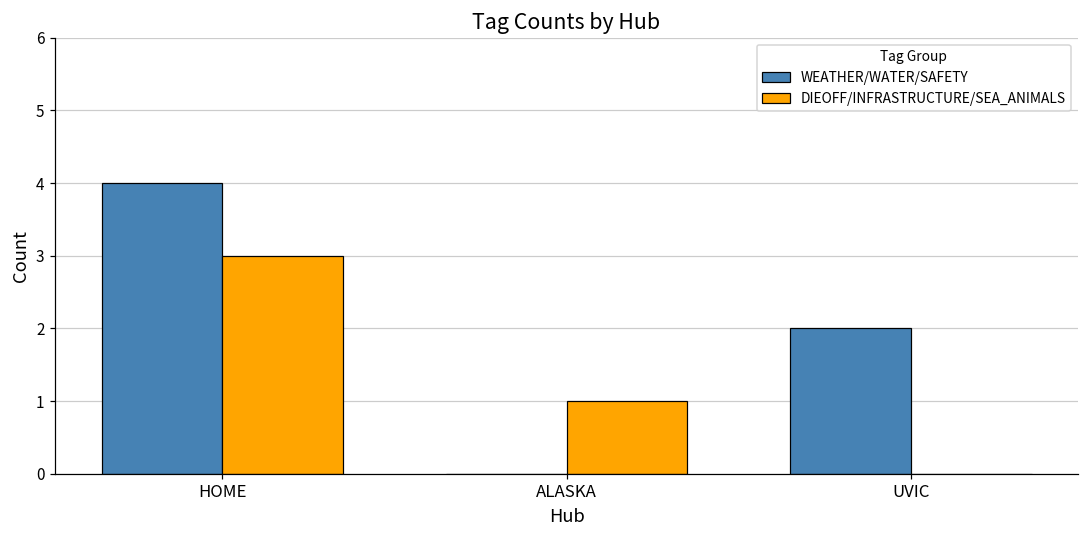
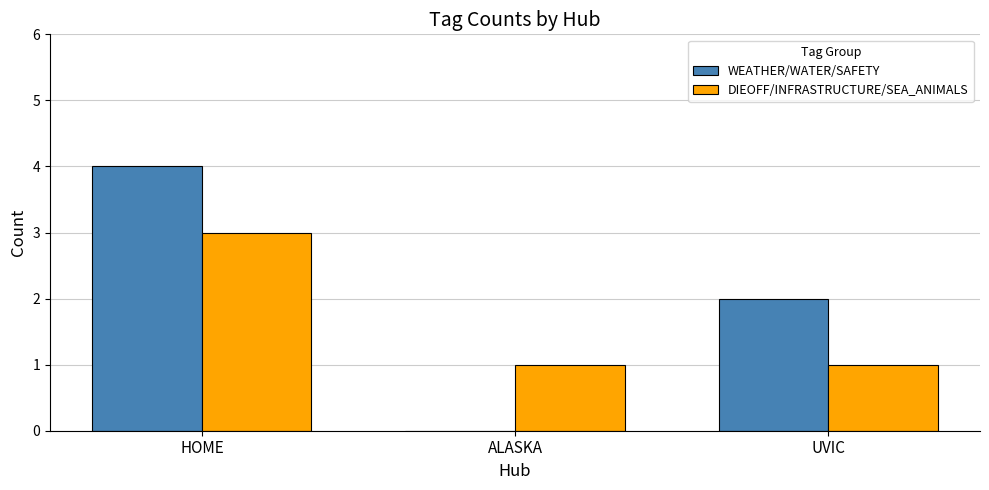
DIEOFF/INFRASTRUCTURE/SEA_ANIMALS, UVIC: 0 -> 1
